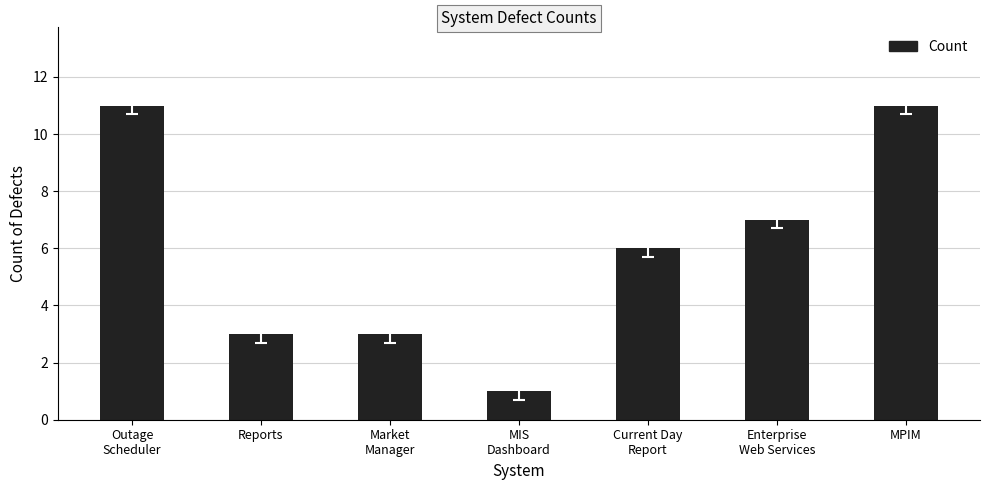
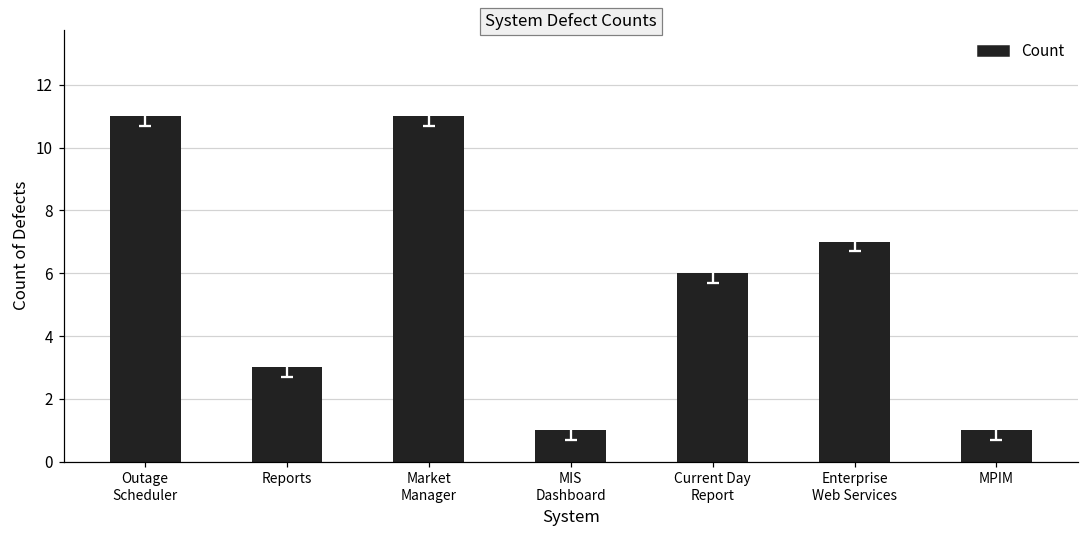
Count, Market Manager: 3 -> 11
Count, MPIM: 11 -> 1
